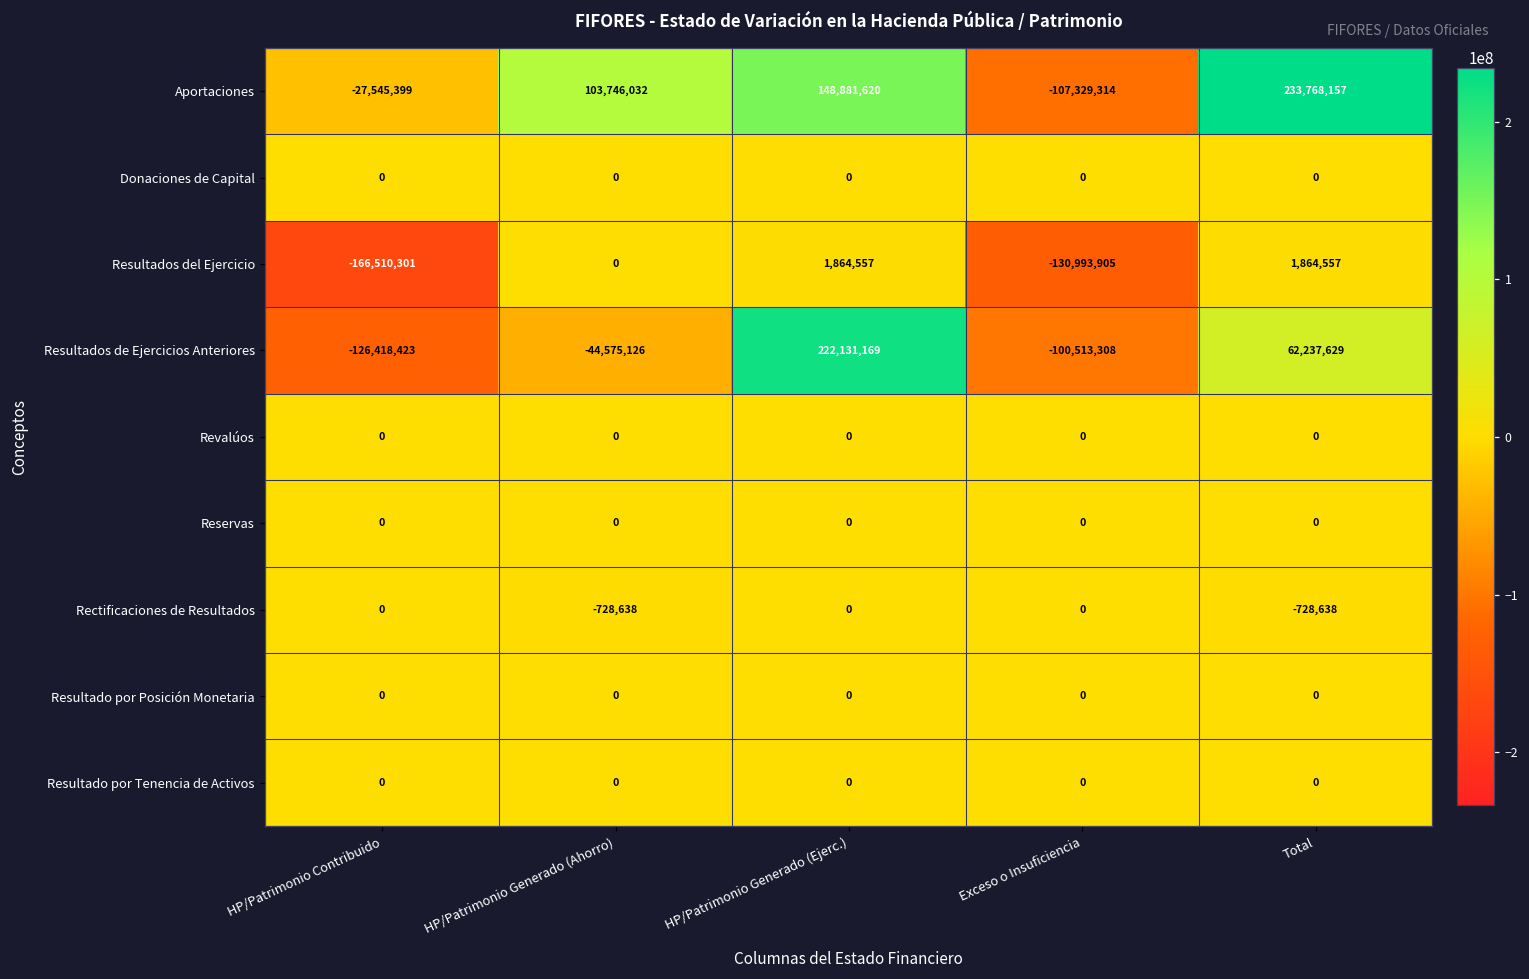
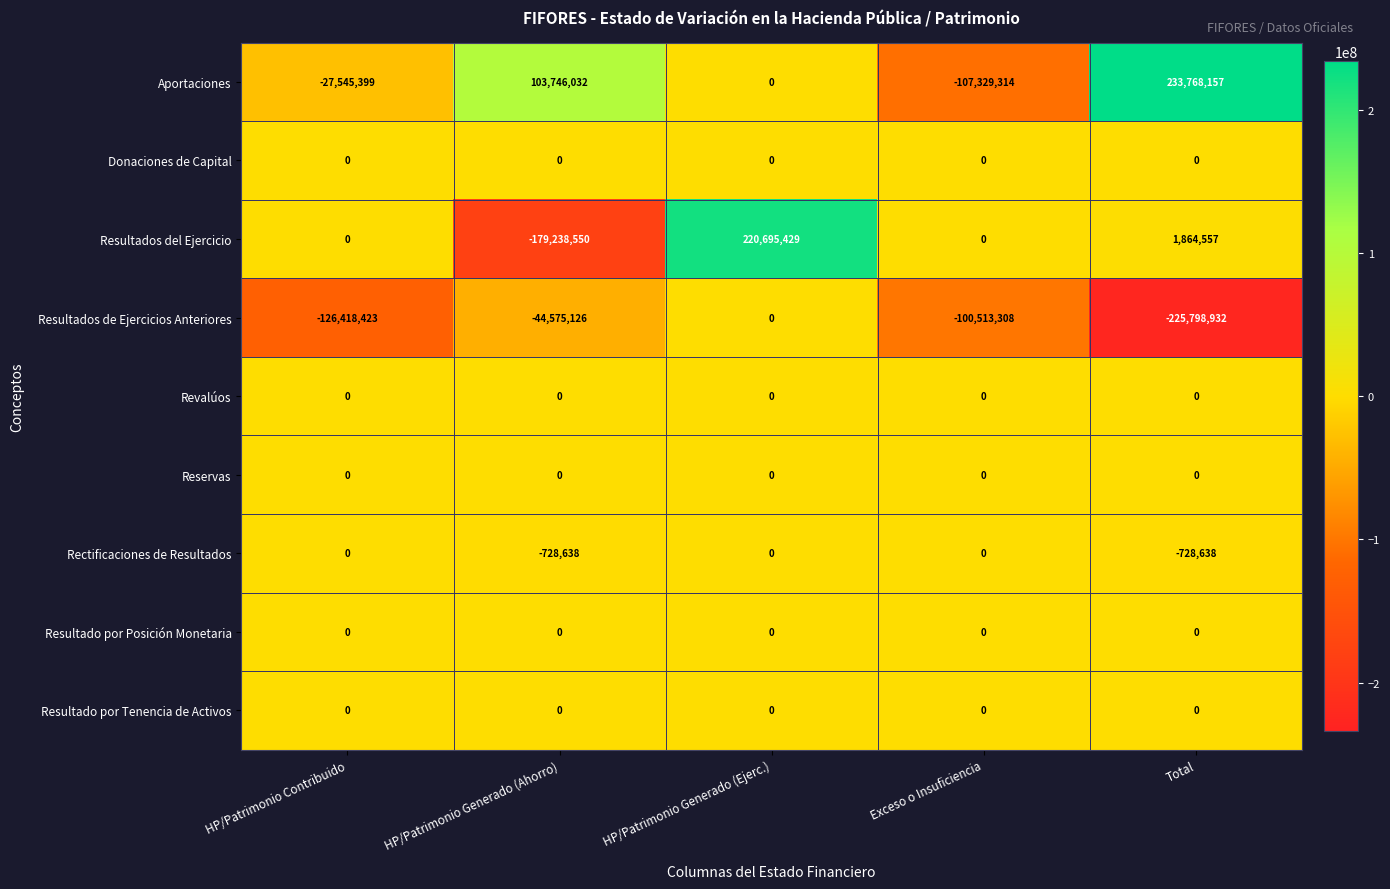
Aportaciones, HP/Patrimonio Generado (Ejerc.): 148,881,620 -> 0
Resultados del Ejercicio, HP/Patrimonio Contribuido: -166,510,301 -> 0
Resultados del Ejercicio, HP/Patrimonio Generado (Ahorro): 0 -> -179,238,550
Resultados del Ejercicio, HP/Patrimonio Generado (Ejerc.): 1,864,557 -> 220,695,429
Resultados del Ejercicio, Exceso o Insuficiencia: -130,993,905 -> 0
Resultados de Ejercicios Anteriores, HP/Patrimonio Generado (Ejerc.): 222,131,169 -> 0
Resultados de Ejercicios Anteriores, Total: 62,237,629 -> -225,798,932
